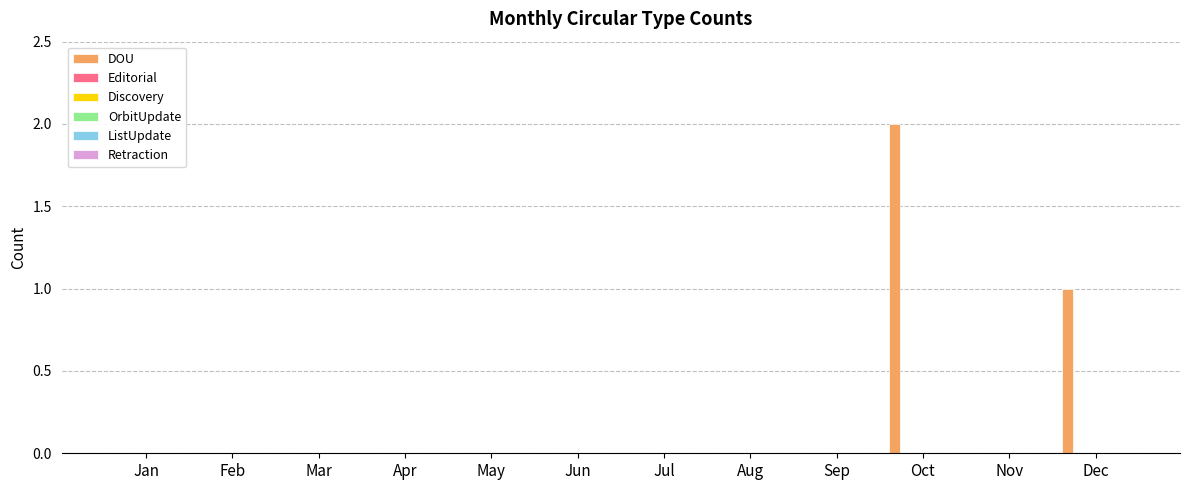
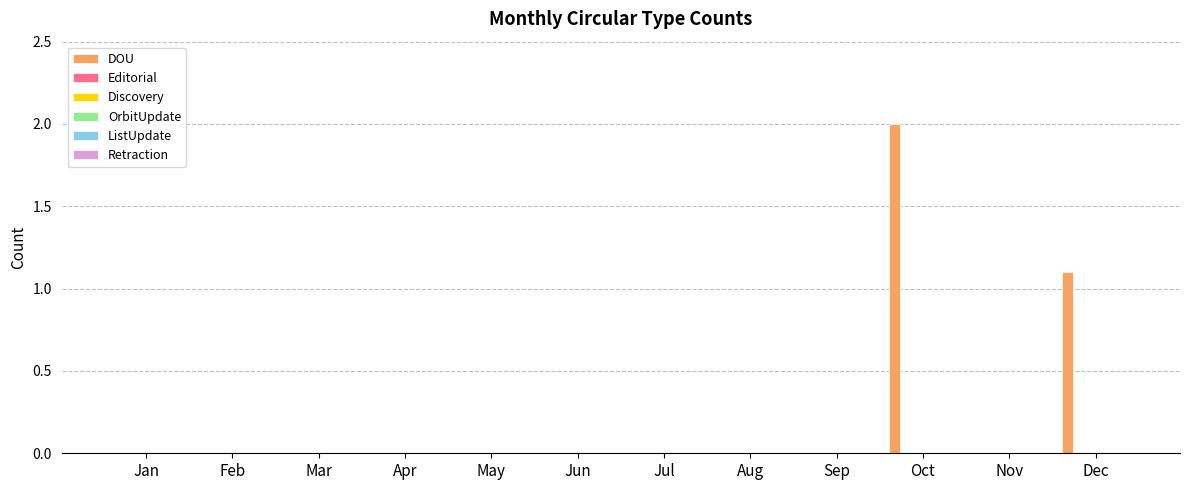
DOU, Dec: 1.0 -> 1.1
